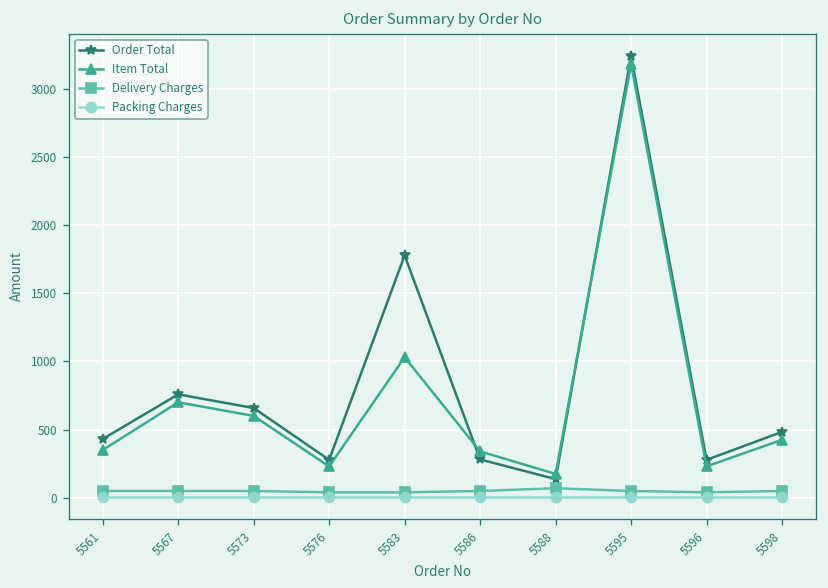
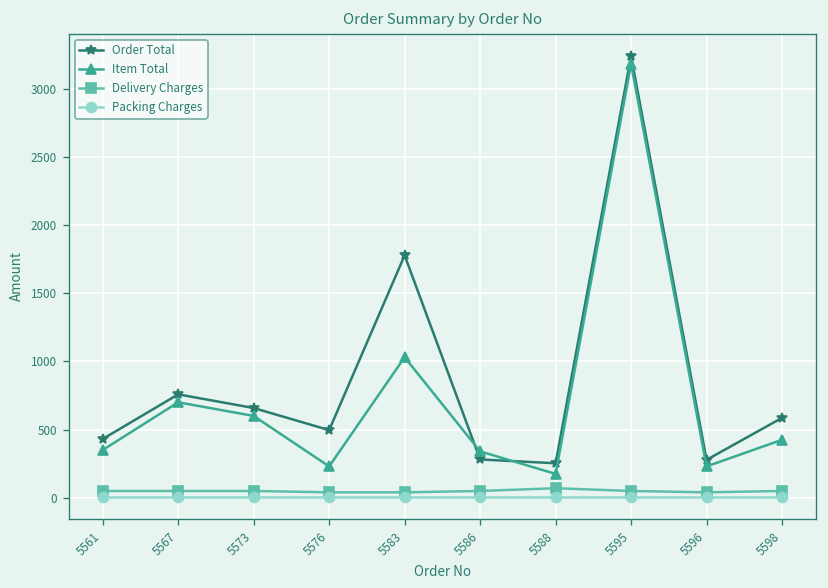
Order Total, 5576: 280 -> 500
Order Total, 5588: 140 -> 250
Order Total, 5598: 480 -> 590
